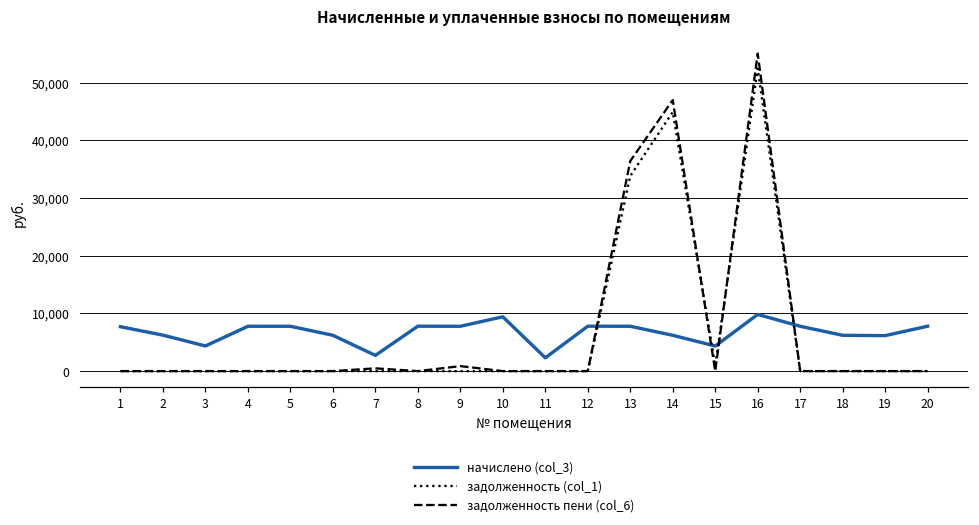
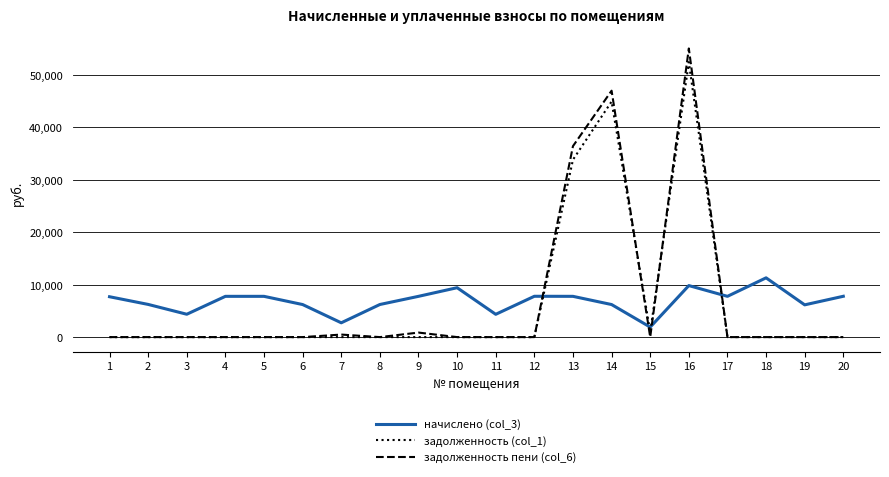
начислено (col_3), 8: 8,000 -> 6,000
начислено (col_3), 11: 2,000 -> 4,000
начислено (col_3), 15: 4,000 -> 2,000
начислено (col_3), 18: 6,000 -> 11,000
